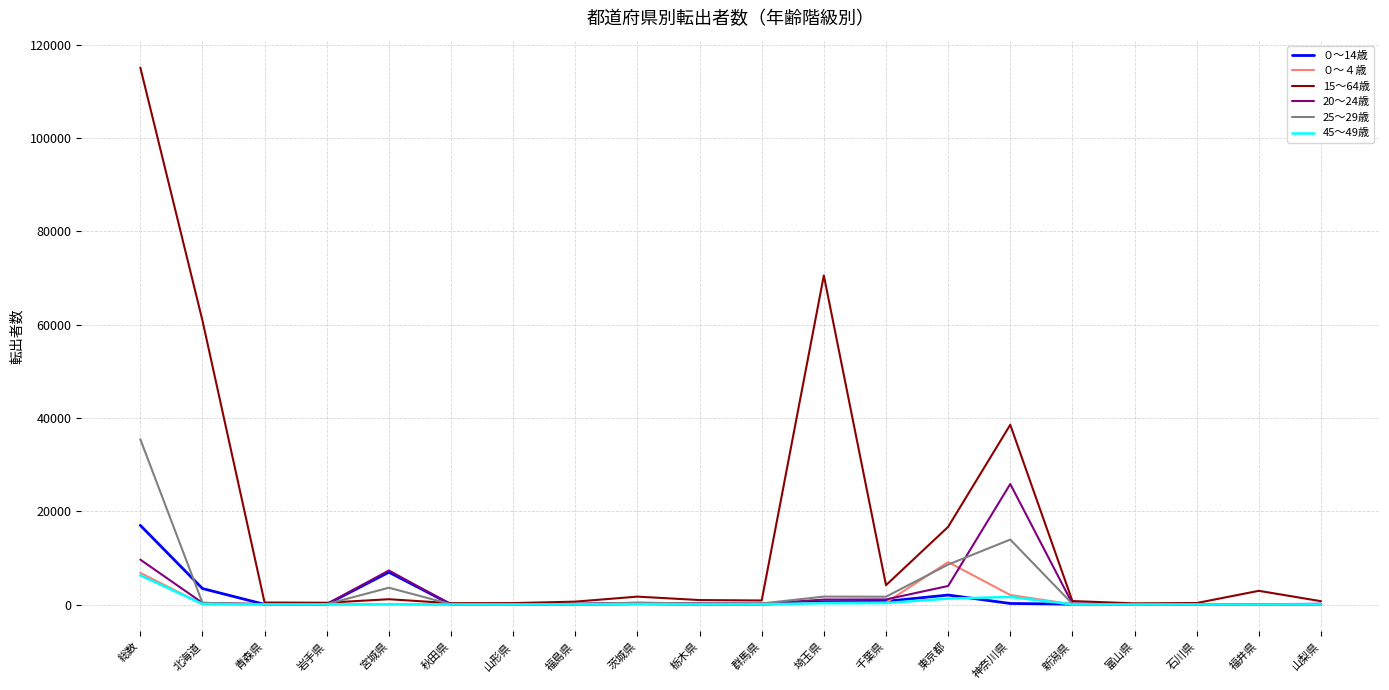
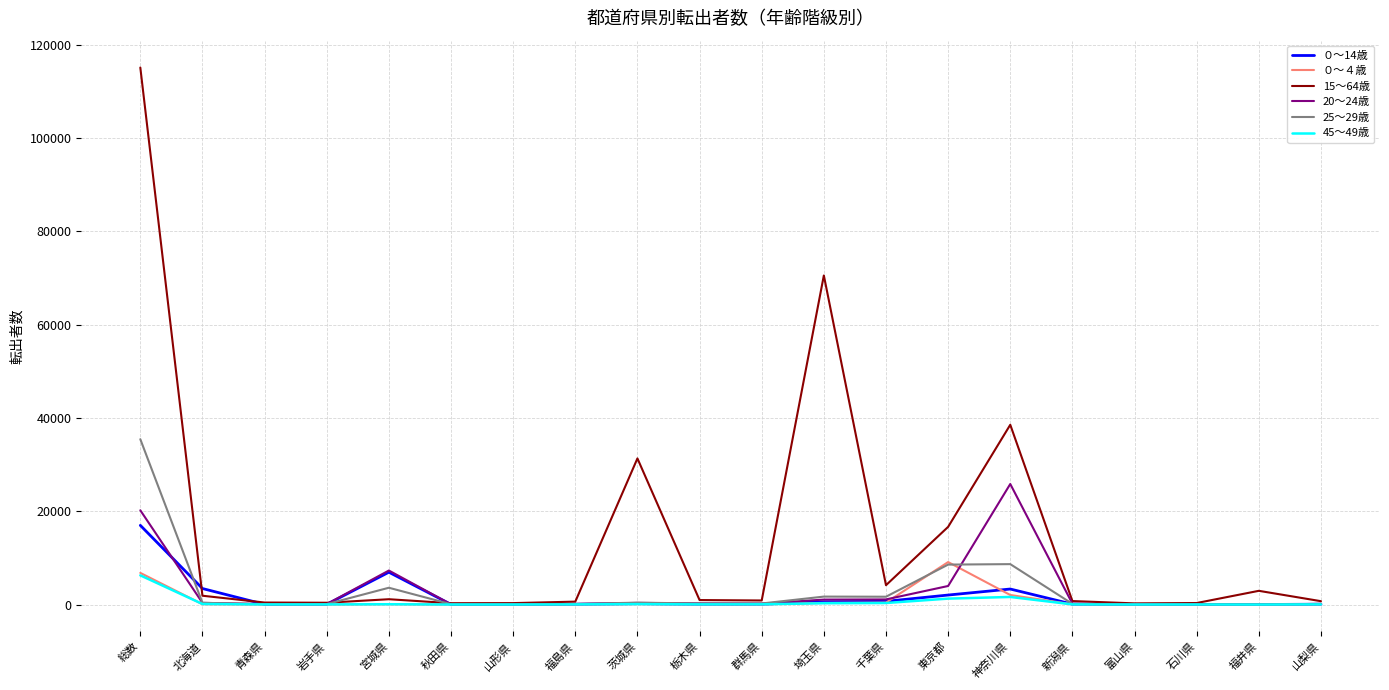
20～24歳, 総数: 10000 -> 20000
15～64歳, 北海道: 61000 -> 2000
15～64歳, 茨城県: 2000 -> 31000
０～14歳, 神奈川県: 0 -> 3000
25～29歳, 神奈川県: 14000 -> 9000
